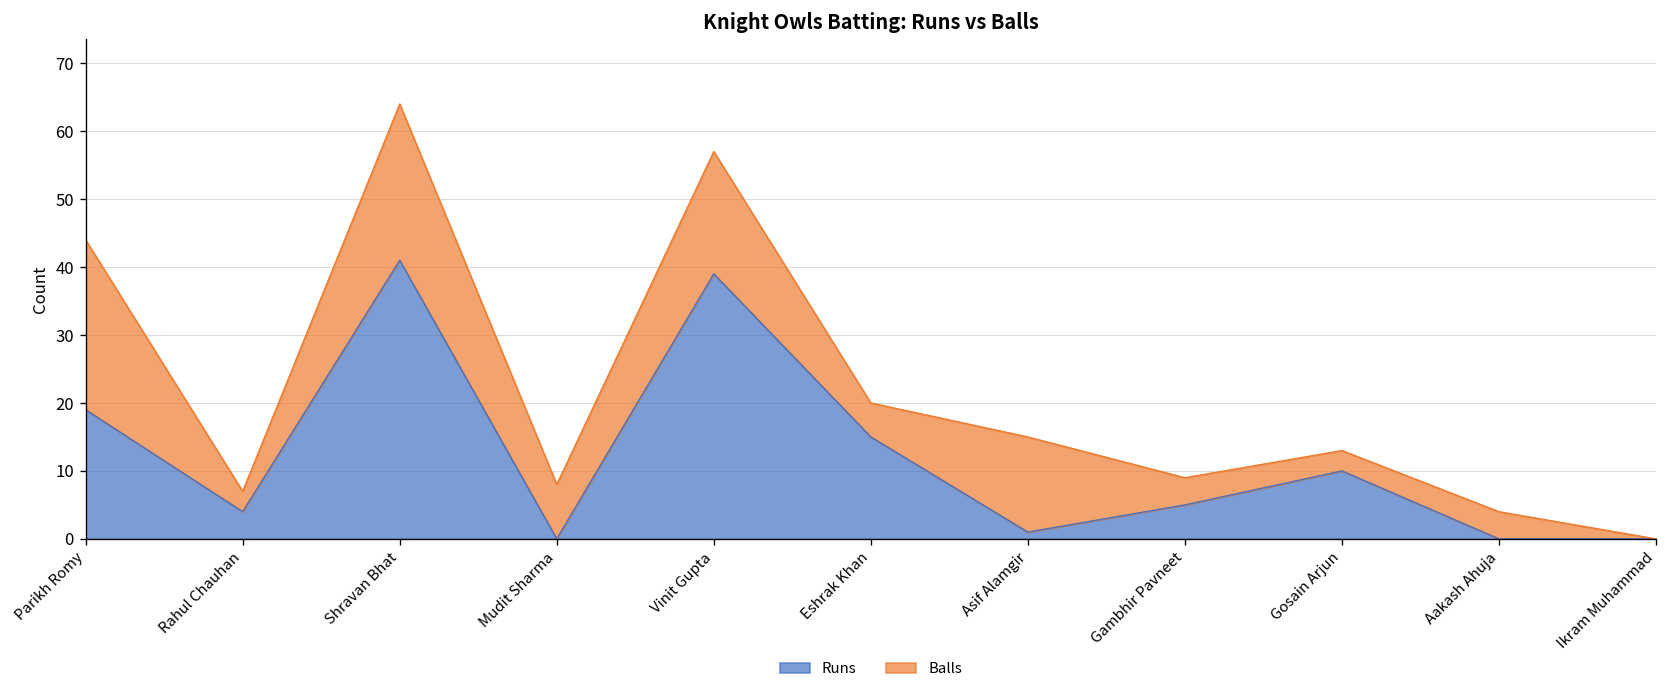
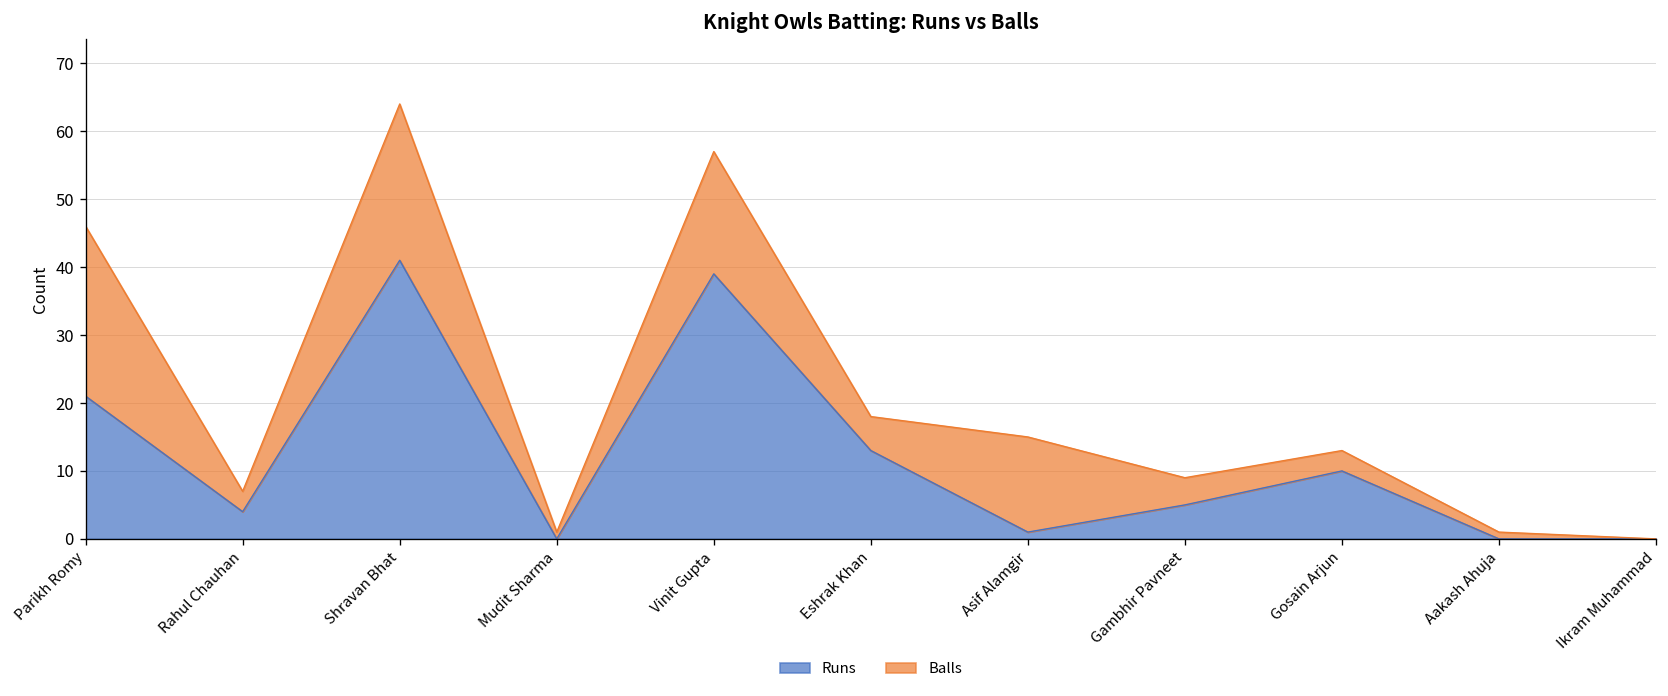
Runs, Parikh Romy: 19 -> 21
Balls, Mudit Sharma: 8 -> 1
Runs, Eshrak Khan: 15 -> 13
Balls, Aakash Ahuja: 4 -> 1
